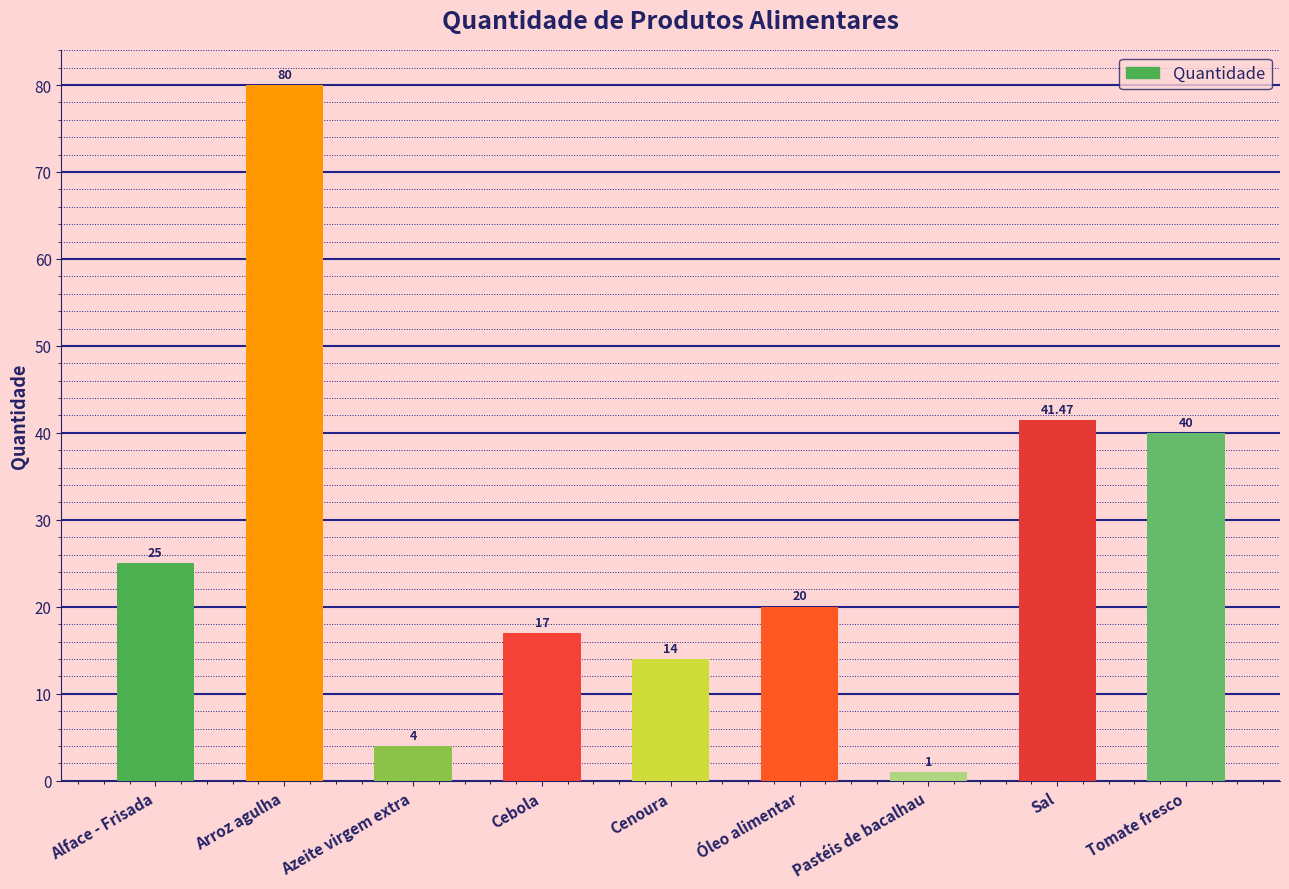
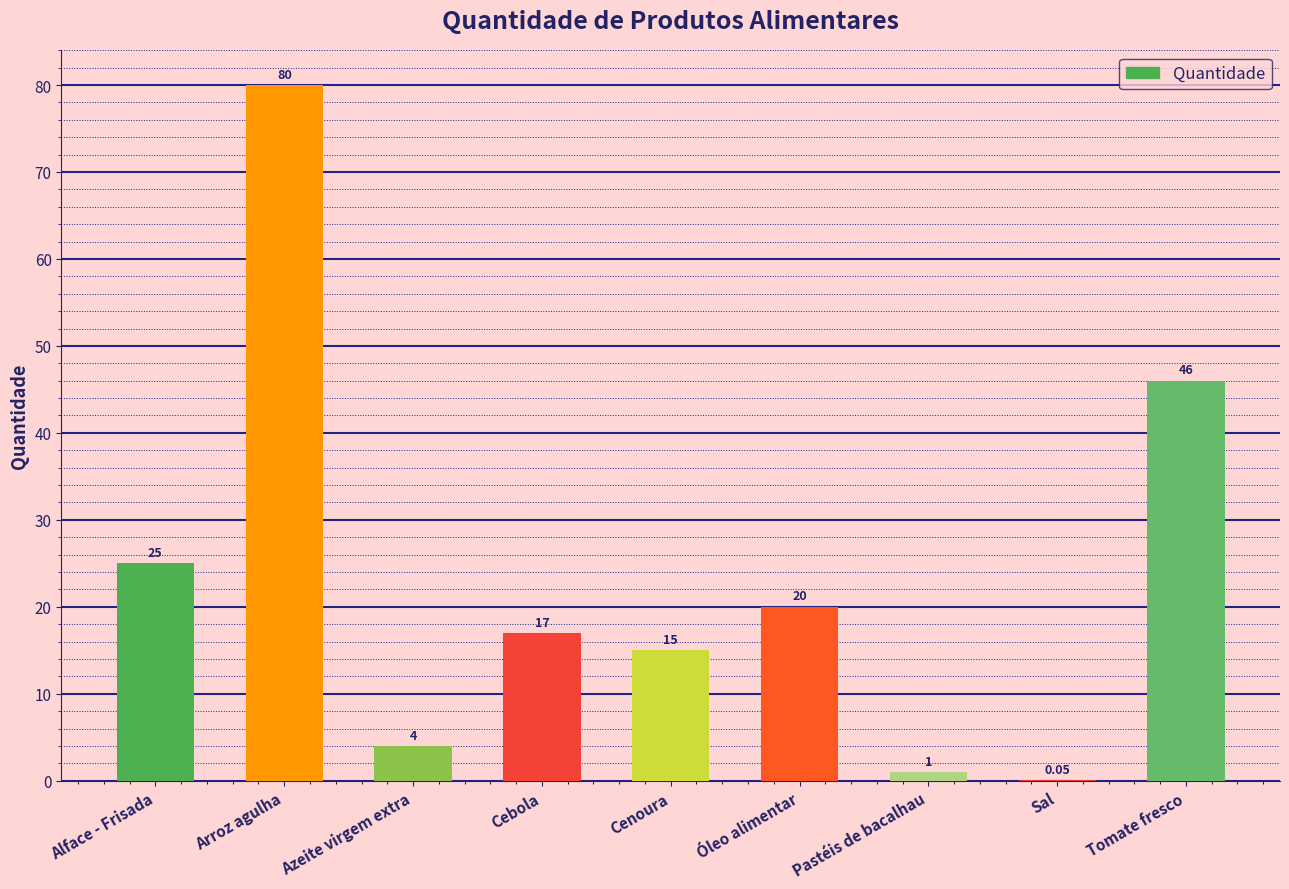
Cenoura: 14 -> 15
Sal: 41.47 -> 0.05
Tomate fresco: 40 -> 46
